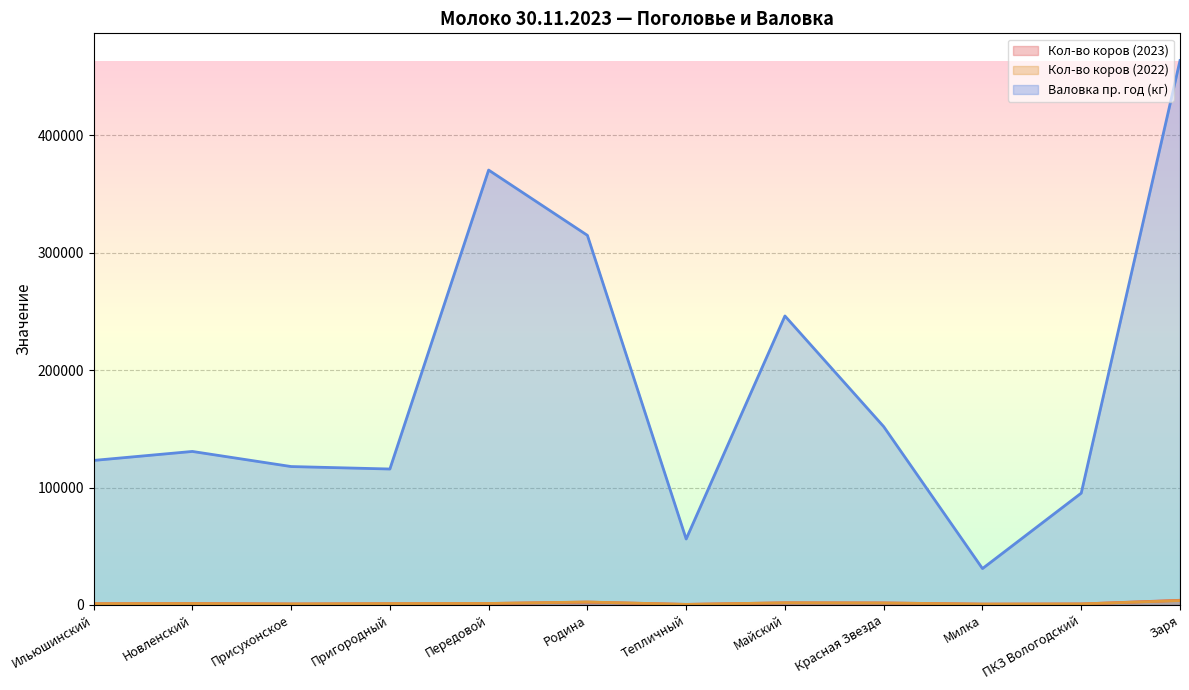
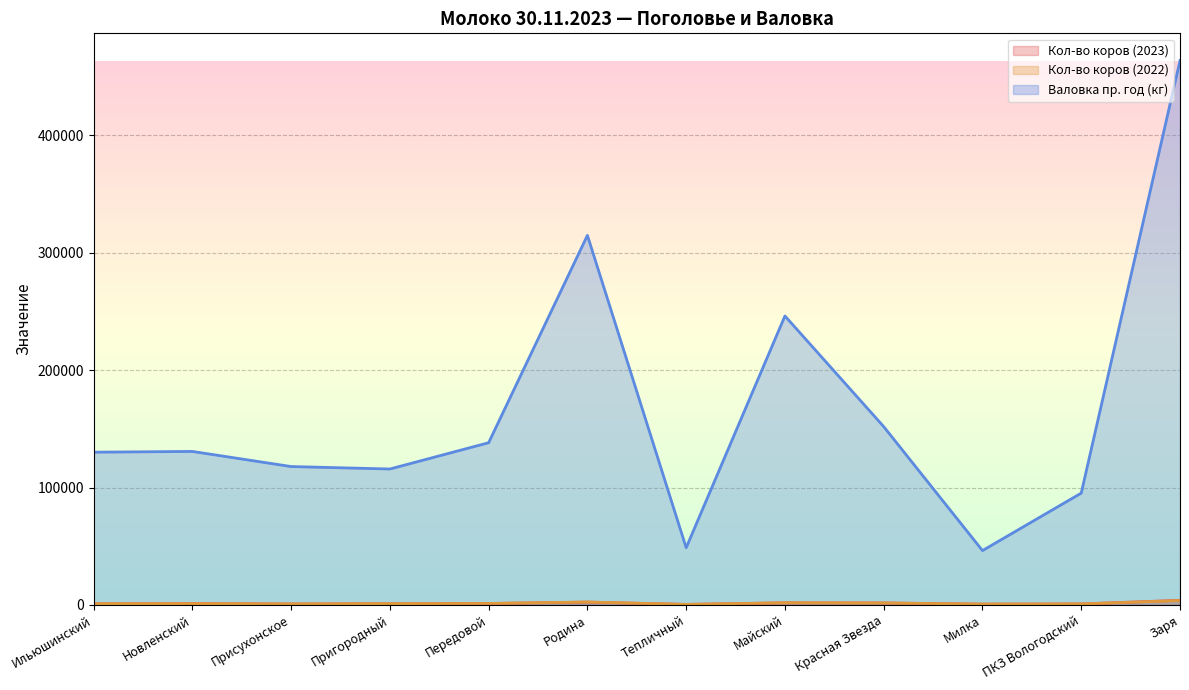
Валовка пр. год (кг), Ильюшинский: 123000 -> 130000
Валовка пр. год (кг), Передовой: 371000 -> 138000
Валовка пр. год (кг), Тепличный: 56000 -> 49000
Валовка пр. год (кг), Милка: 31000 -> 46000
